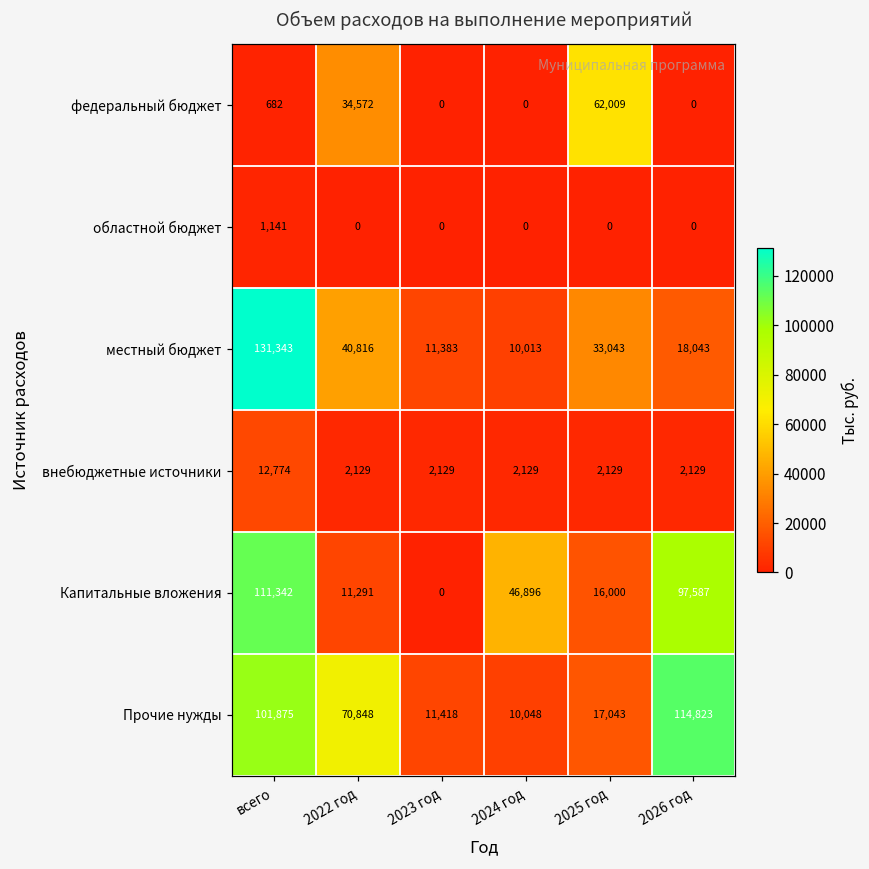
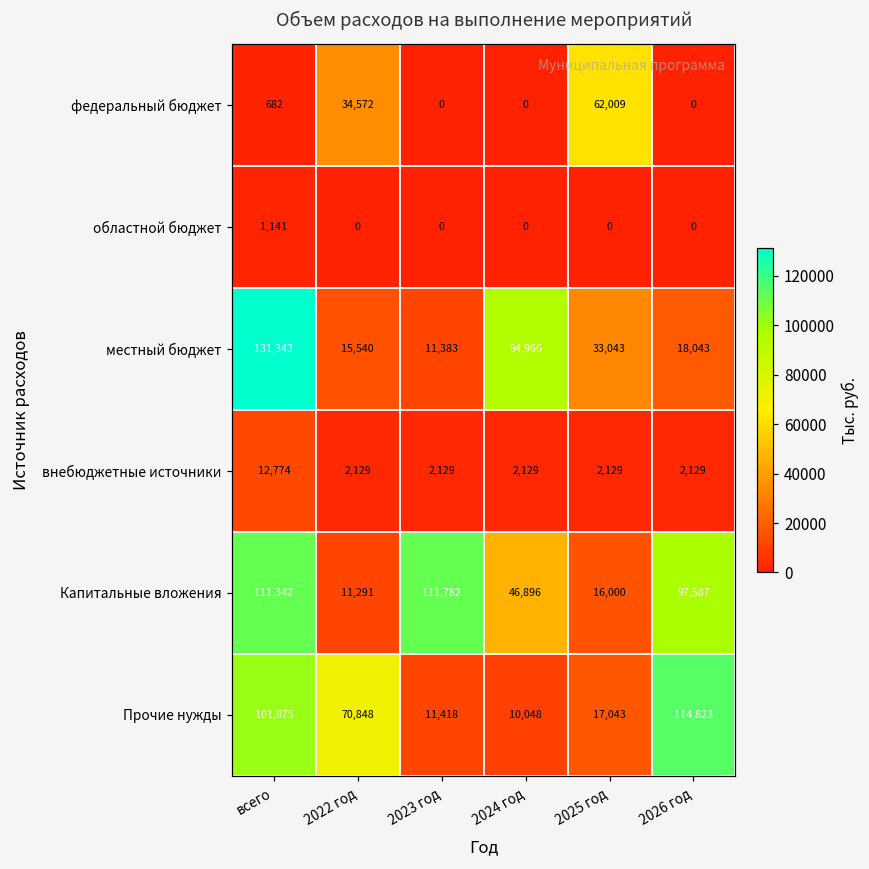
местный бюджет, 2022 год: 40,816 -> 15,540
местный бюджет, 2024 год: 10,013 -> 94,966
Капитальные вложения, 2023 год: 0 -> 111,782
